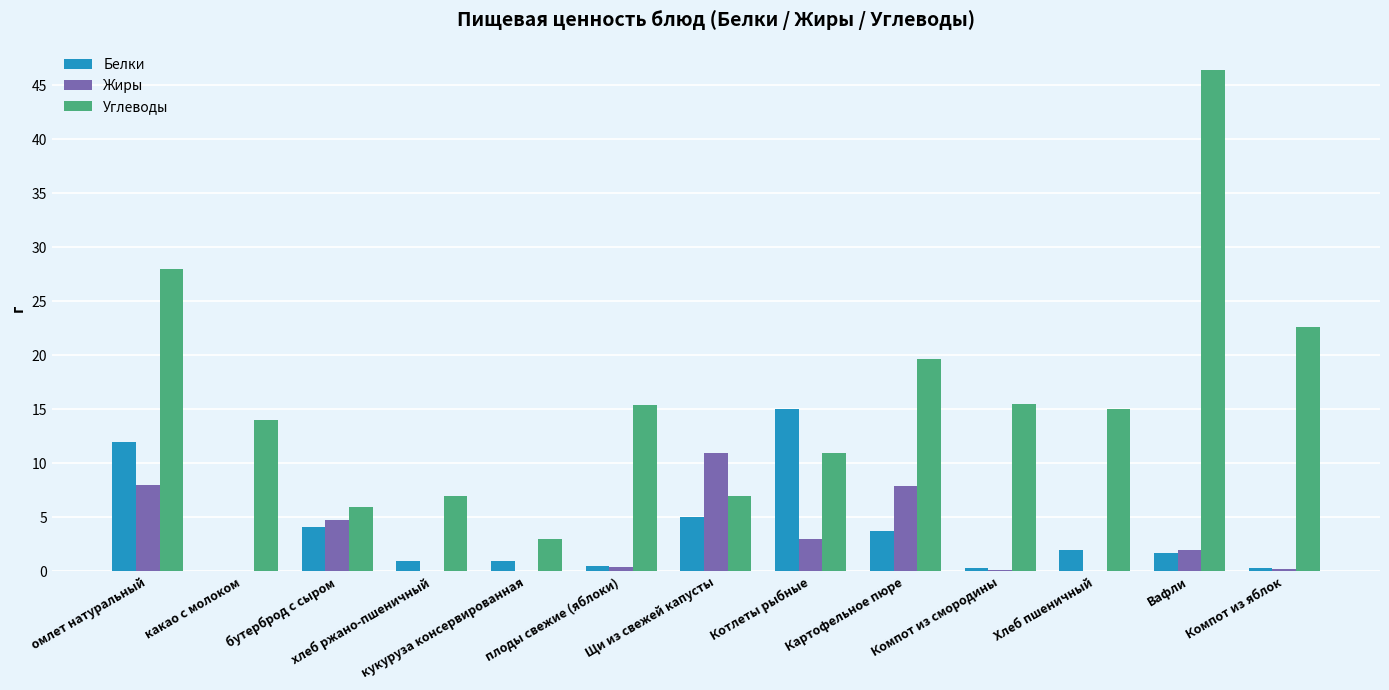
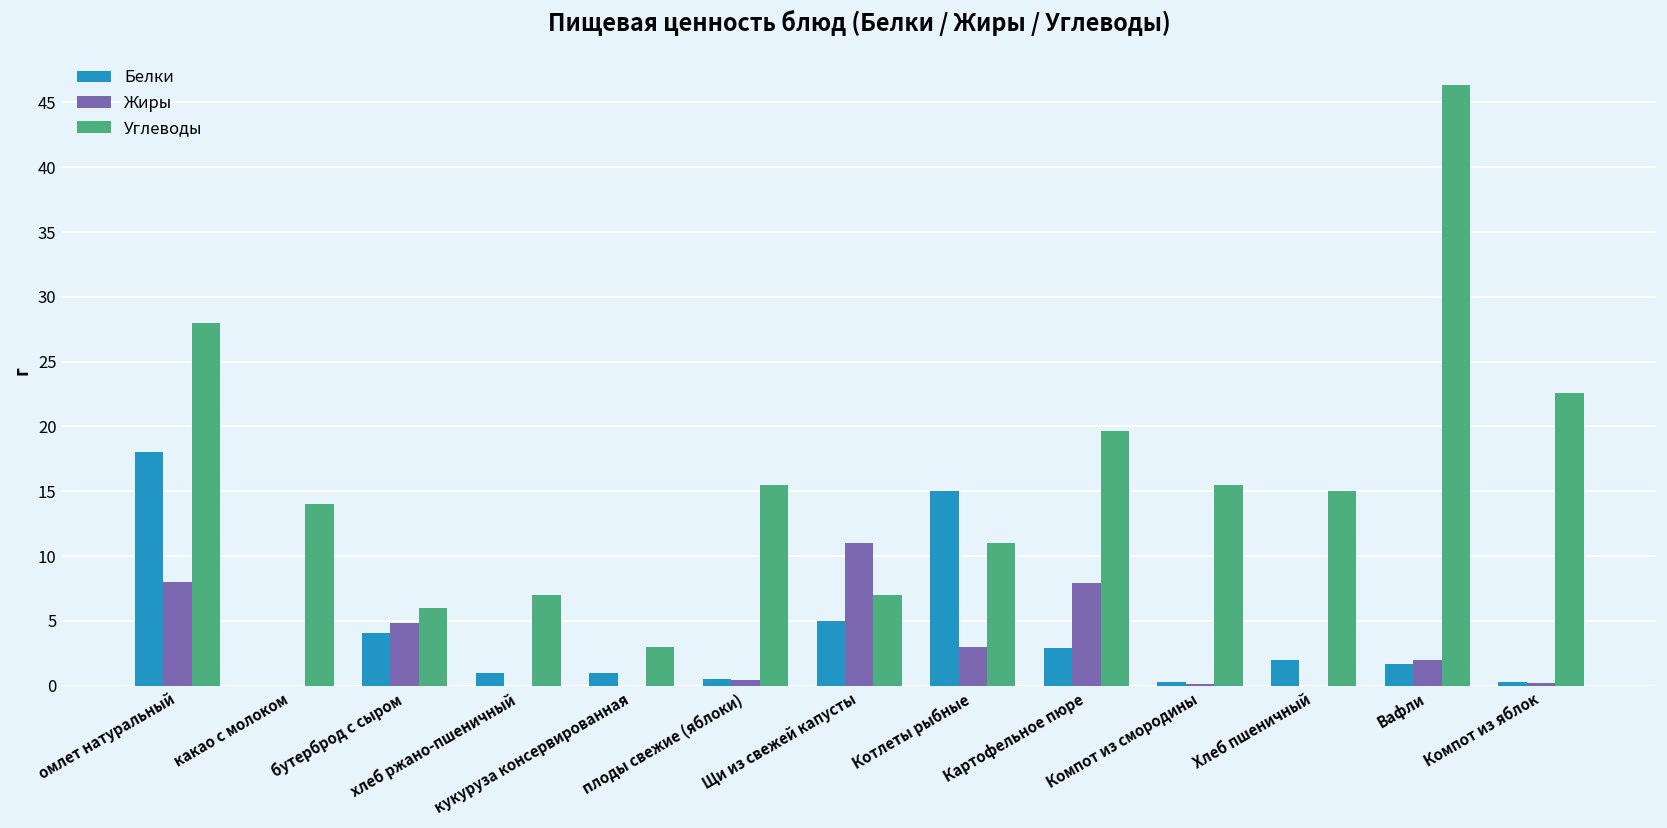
Белки, омлет натуральный: 12 -> 18
Белки, Картофельное пюре: 3.8 -> 2.9
